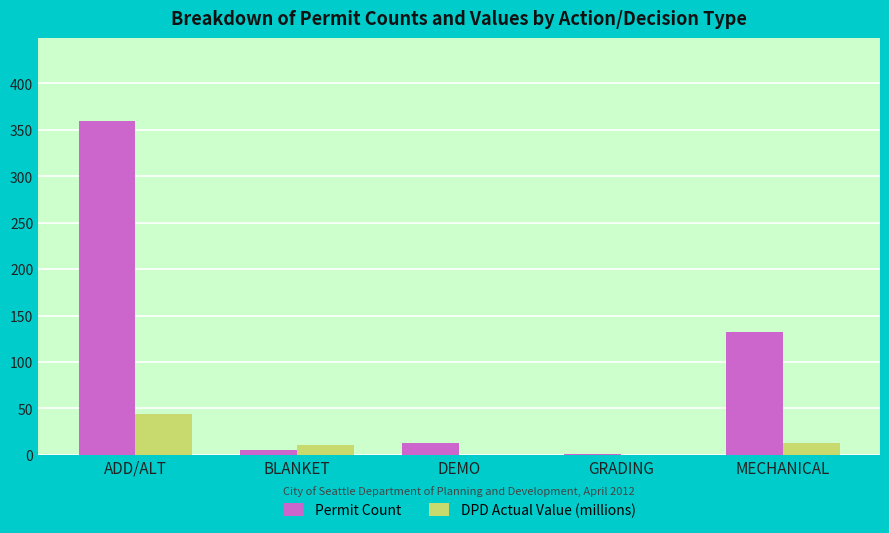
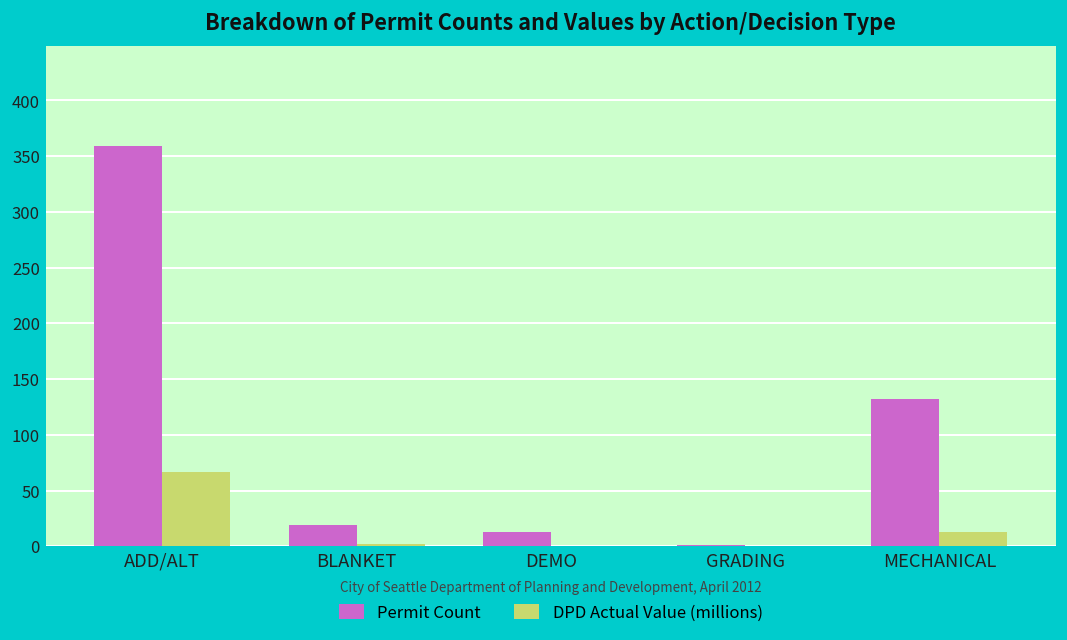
DPD Actual Value (millions), ADD/ALT: 40 -> 70
Permit Count, BLANKET: 10 -> 20
DPD Actual Value (millions), BLANKET: 10 -> 0
